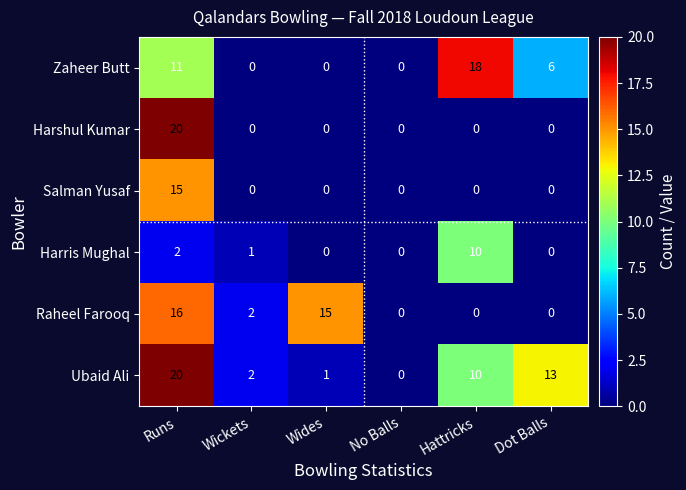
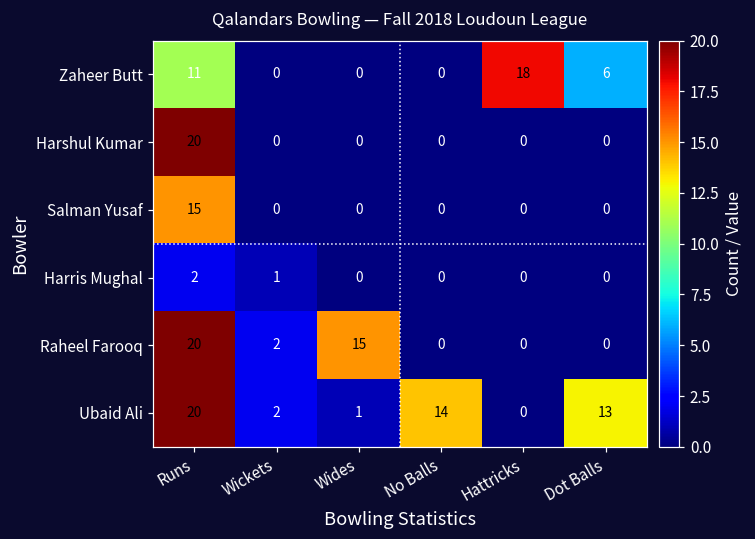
Harris Mughal, Hattricks: 10 -> 0
Raheel Farooq, Runs: 16 -> 20
Ubaid Ali, No Balls: 0 -> 14
Ubaid Ali, Hattricks: 10 -> 0
